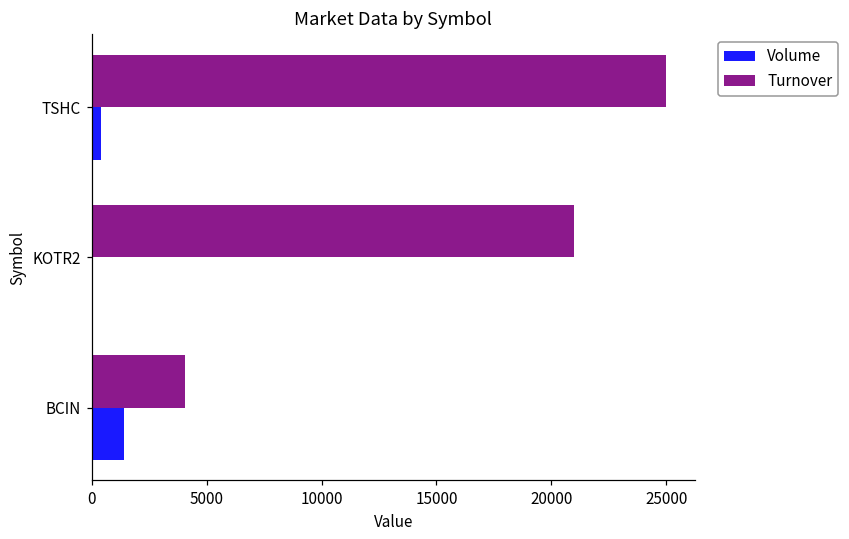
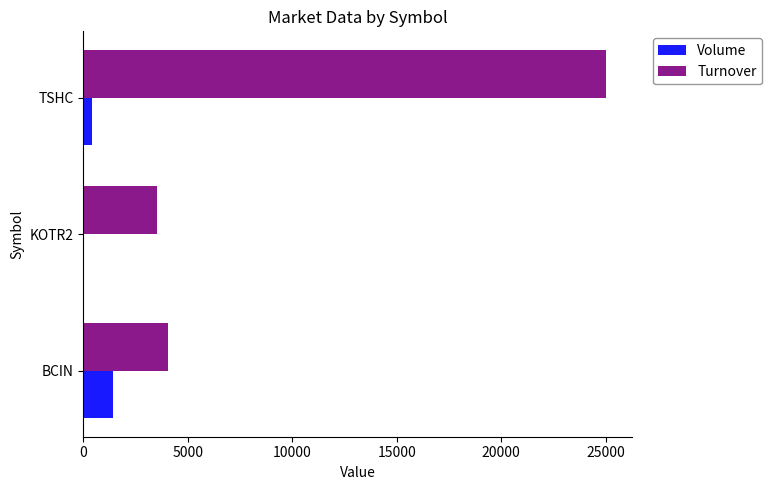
Turnover, KOTR2: 21000 -> 3500
